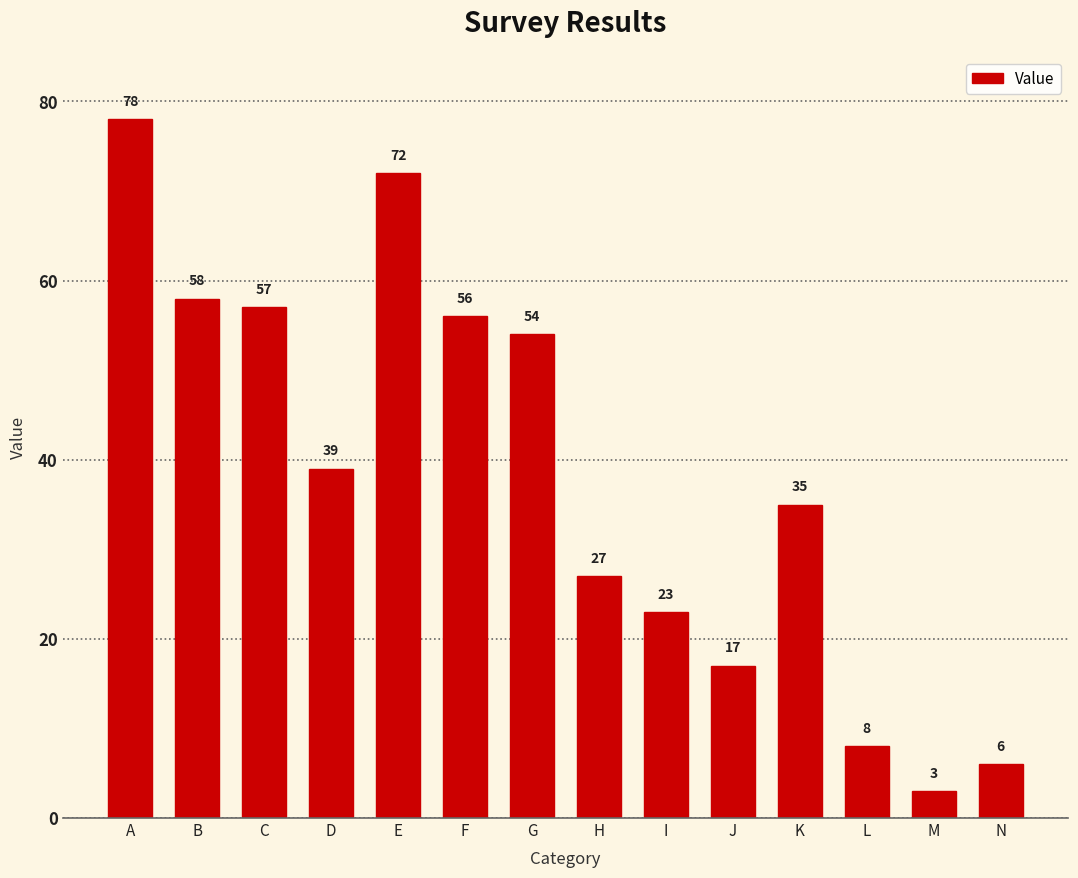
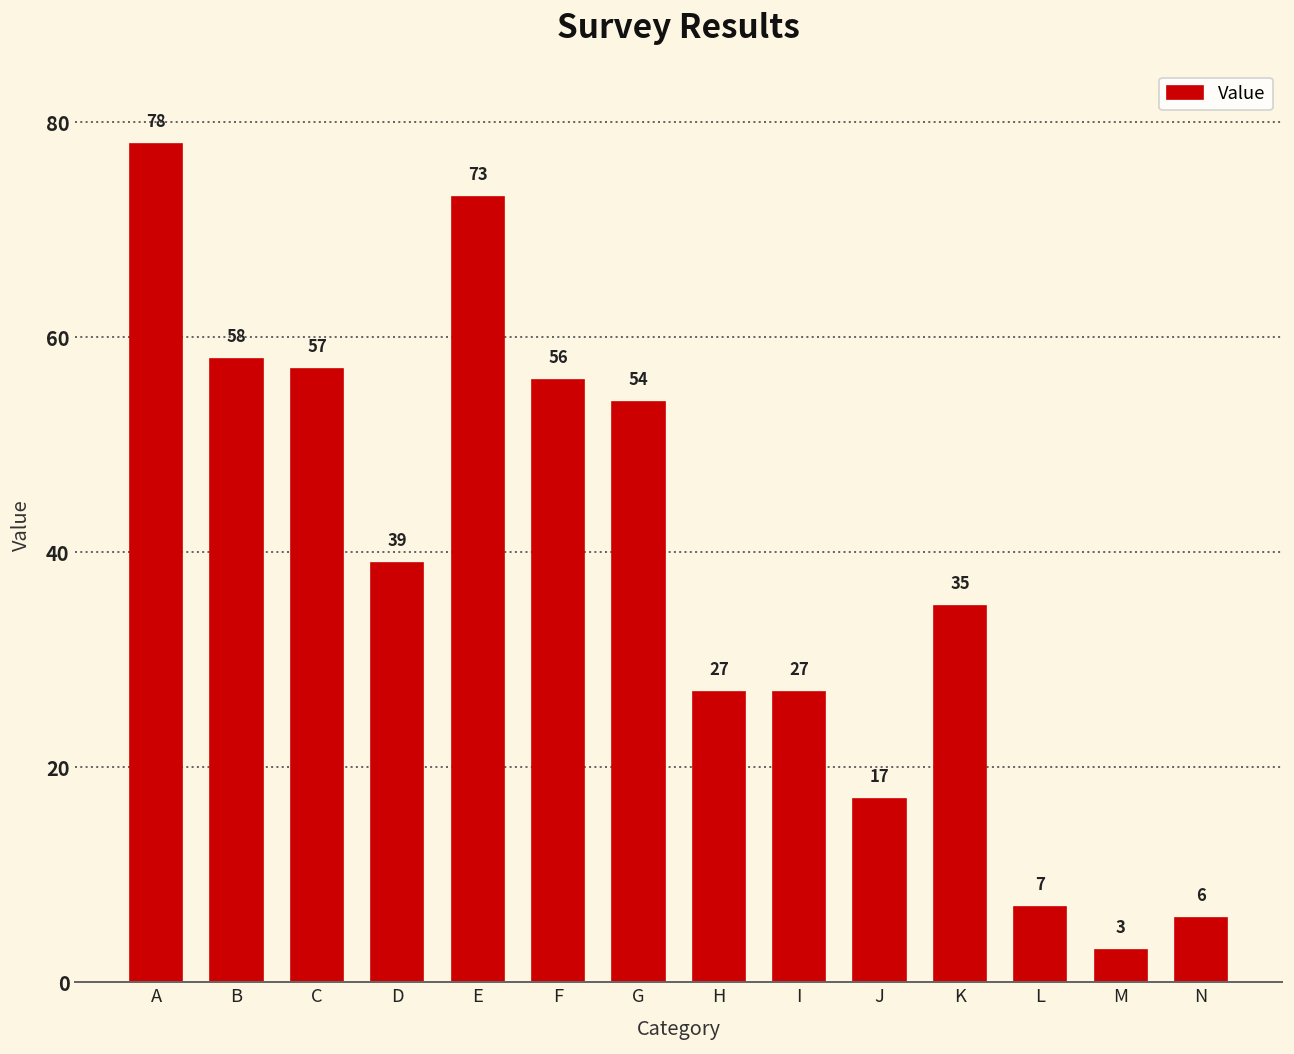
E: 72 -> 73
I: 23 -> 27
L: 8 -> 7
